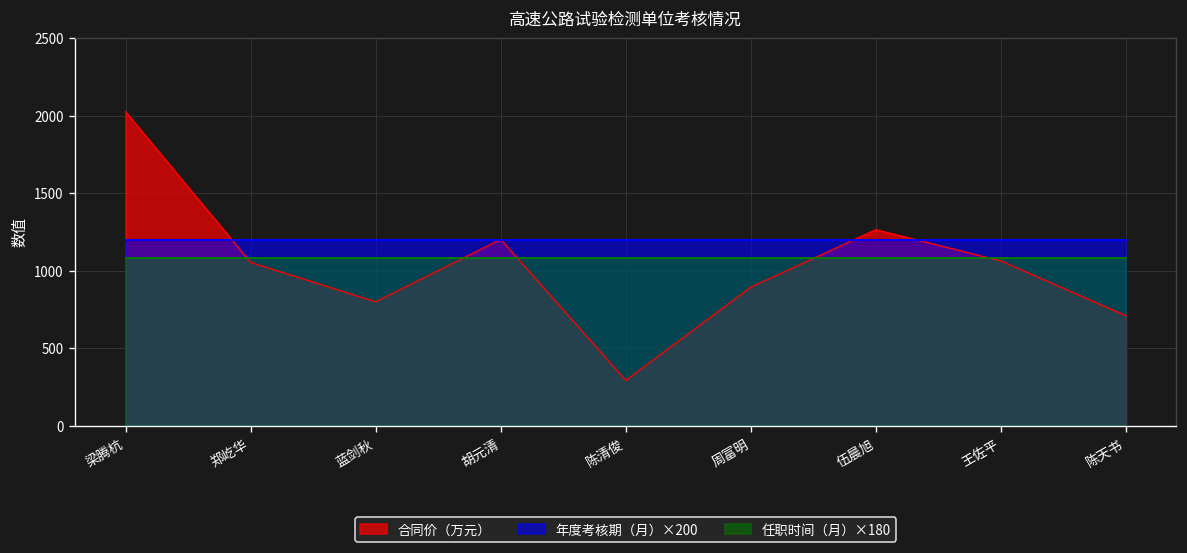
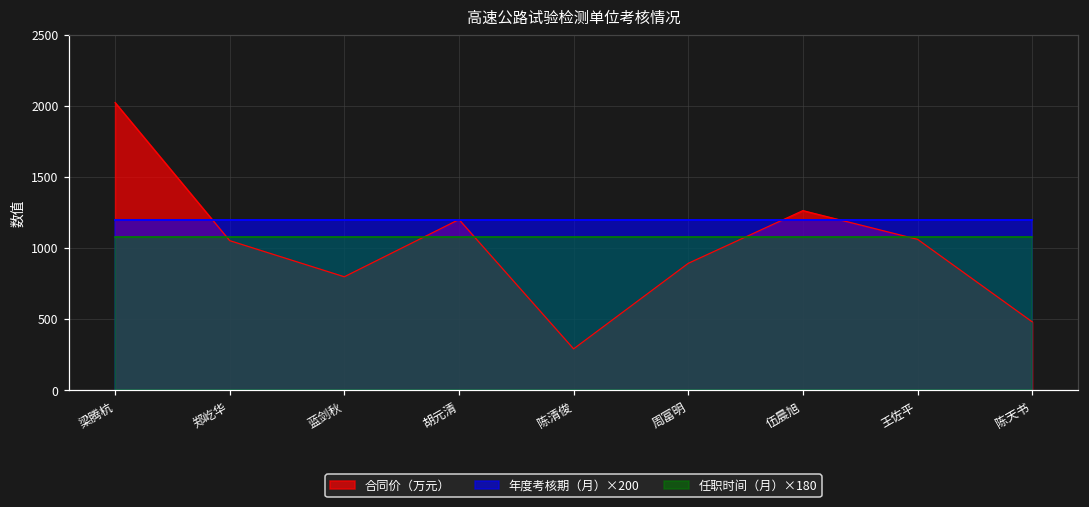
合同价（万元）, 陈天书: 710 -> 480
